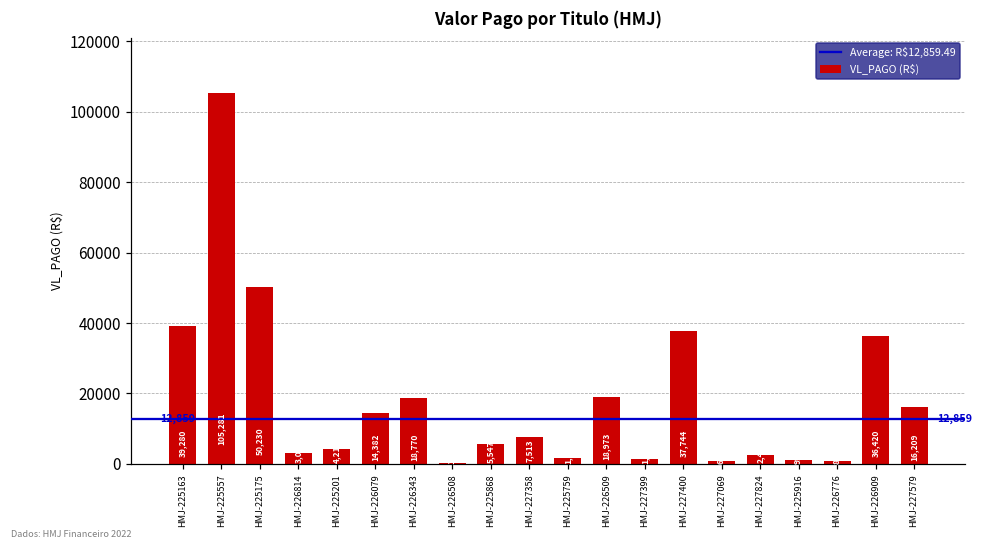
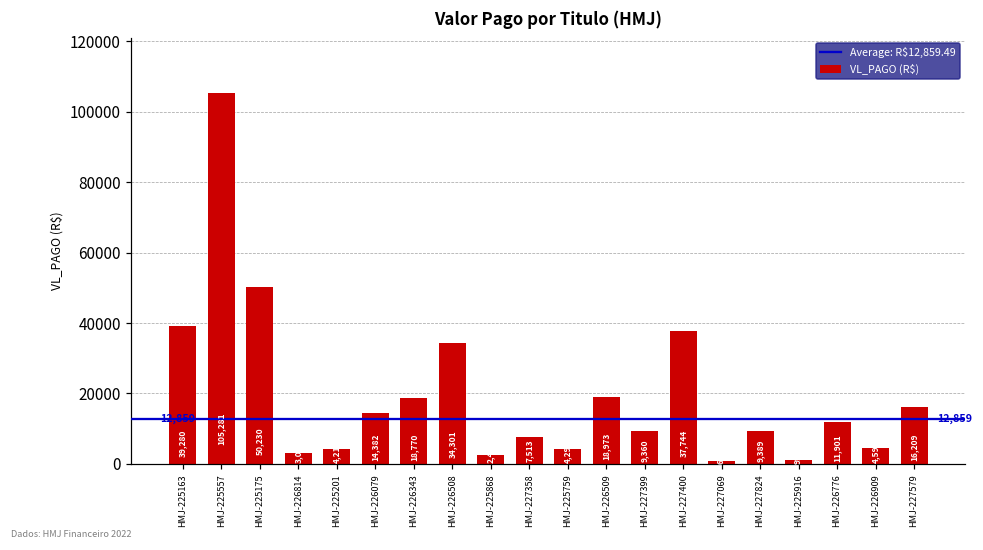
HMJ-226508: 0 -> 34000
HMJ-225868: 6000 -> 2000
HMJ-225759: 2000 -> 4000
HMJ-227399: 1000 -> 9000
HMJ-227824: 2000 -> 9000
HMJ-226776: 1000 -> 12000
HMJ-226909: 36,420 -> 4,592
